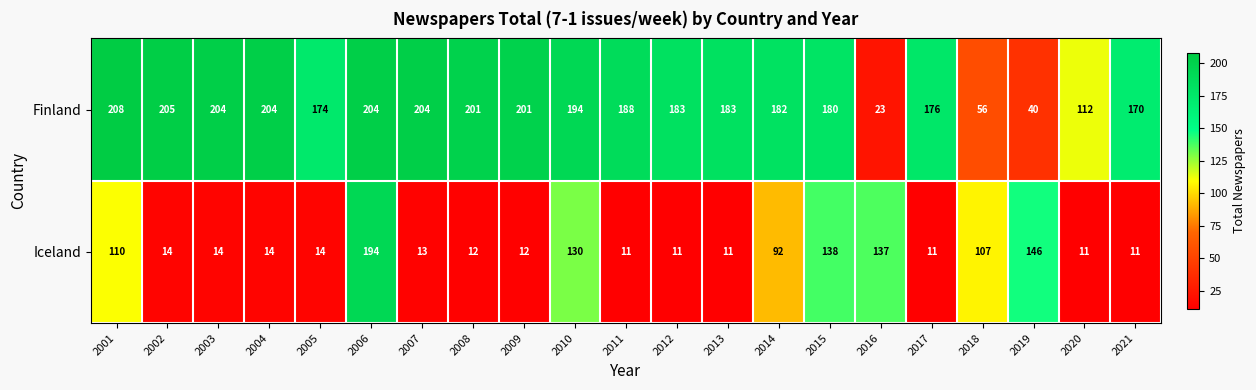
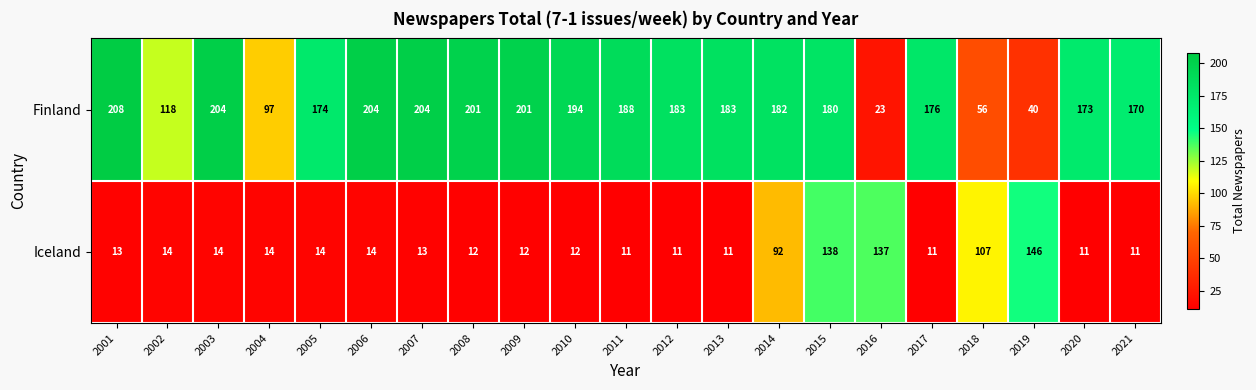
Finland, 2002: 205 -> 118
Finland, 2004: 204 -> 97
Finland, 2020: 112 -> 173
Iceland, 2001: 110 -> 13
Iceland, 2006: 194 -> 14
Iceland, 2010: 130 -> 12
